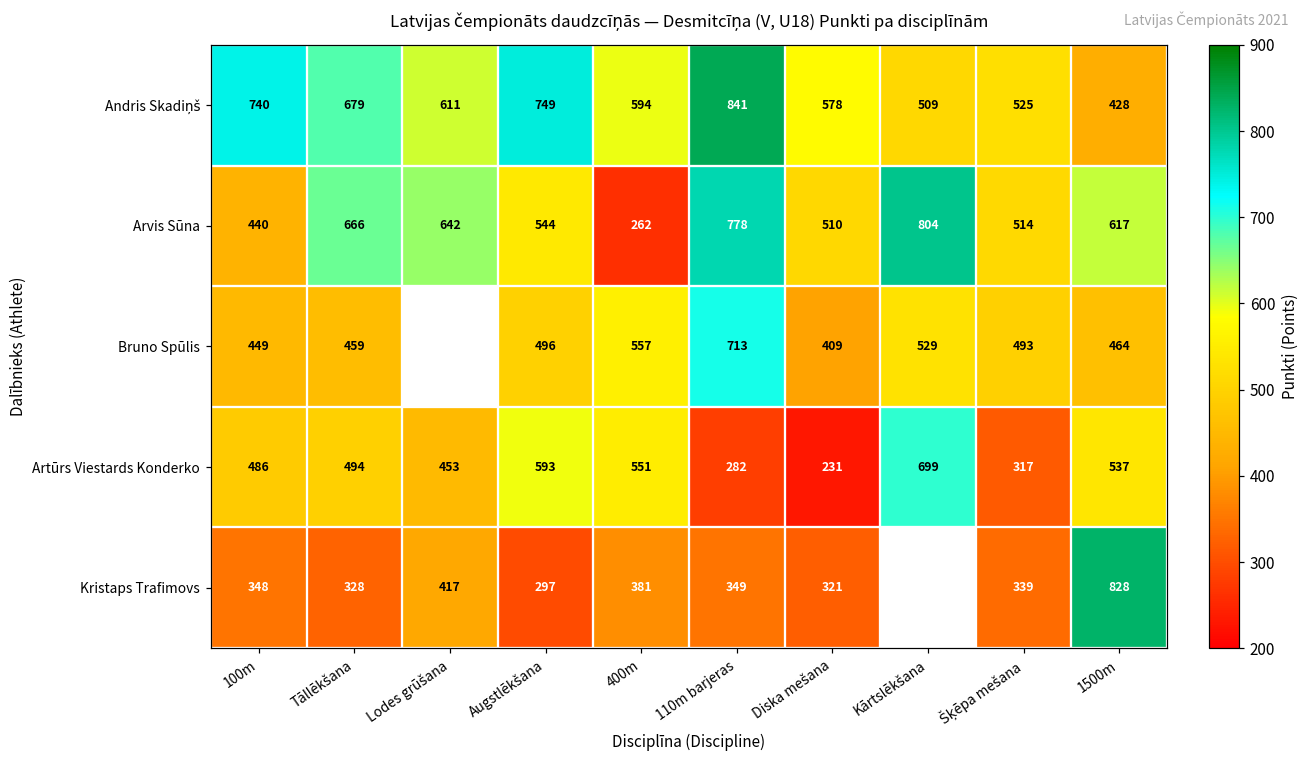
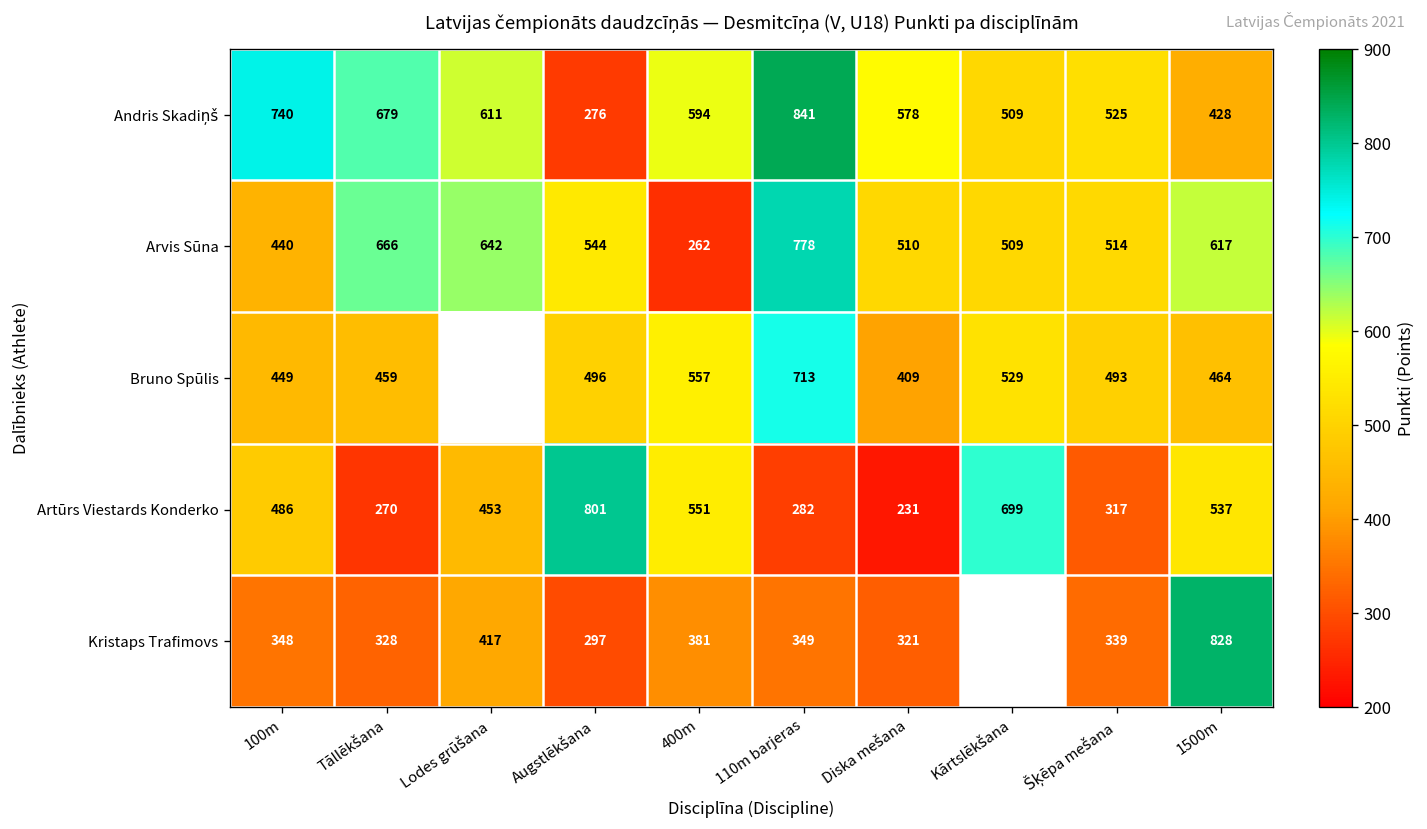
Andris Skadiņš, Augstlēkšana: 749 -> 276
Arvis Sūna, Kārtslēkšana: 804 -> 509
Artūrs Viestards Konderko, Tāllēkšana: 494 -> 270
Artūrs Viestards Konderko, Augstlēkšana: 593 -> 801
